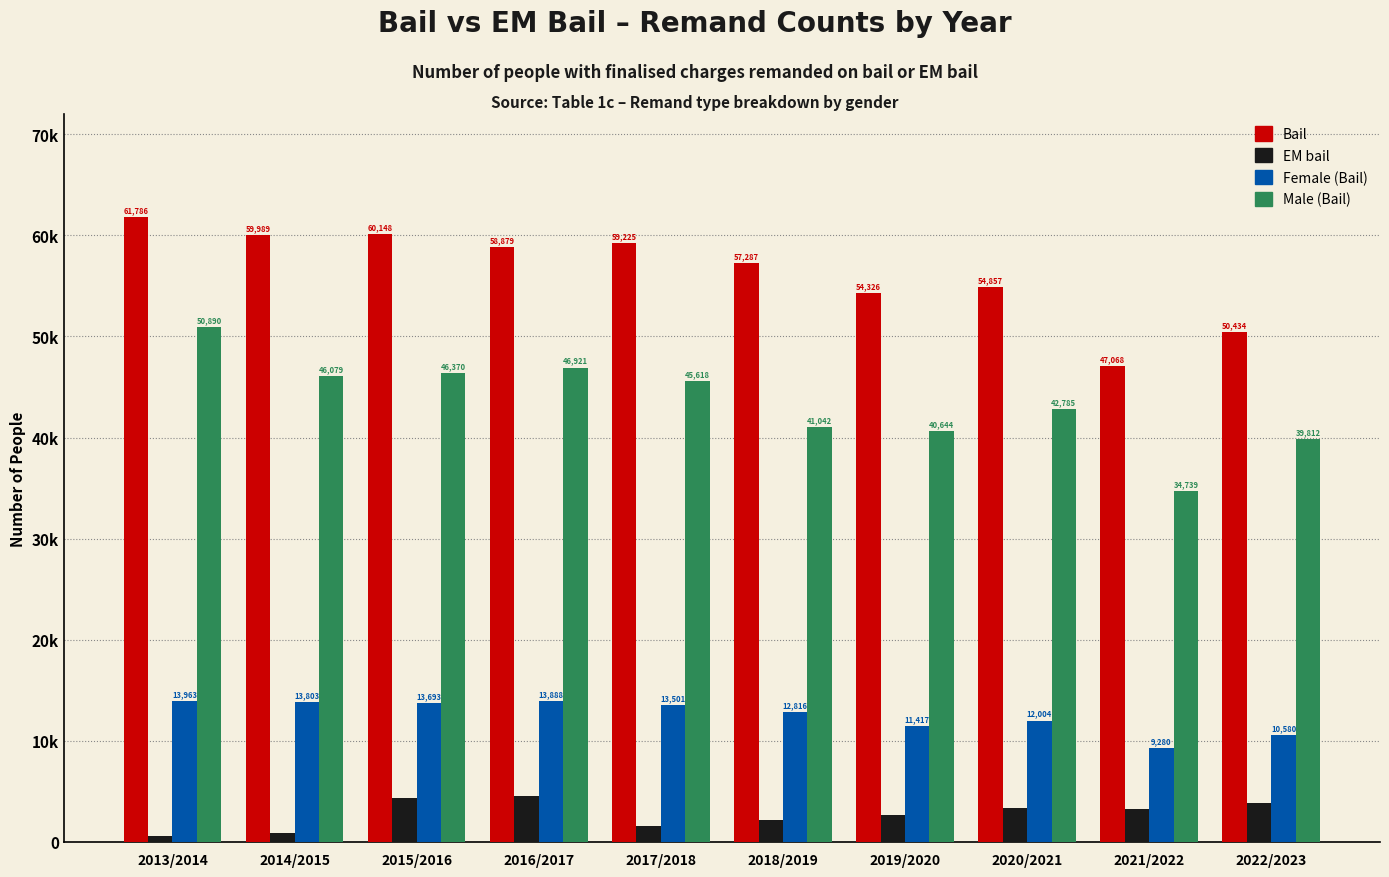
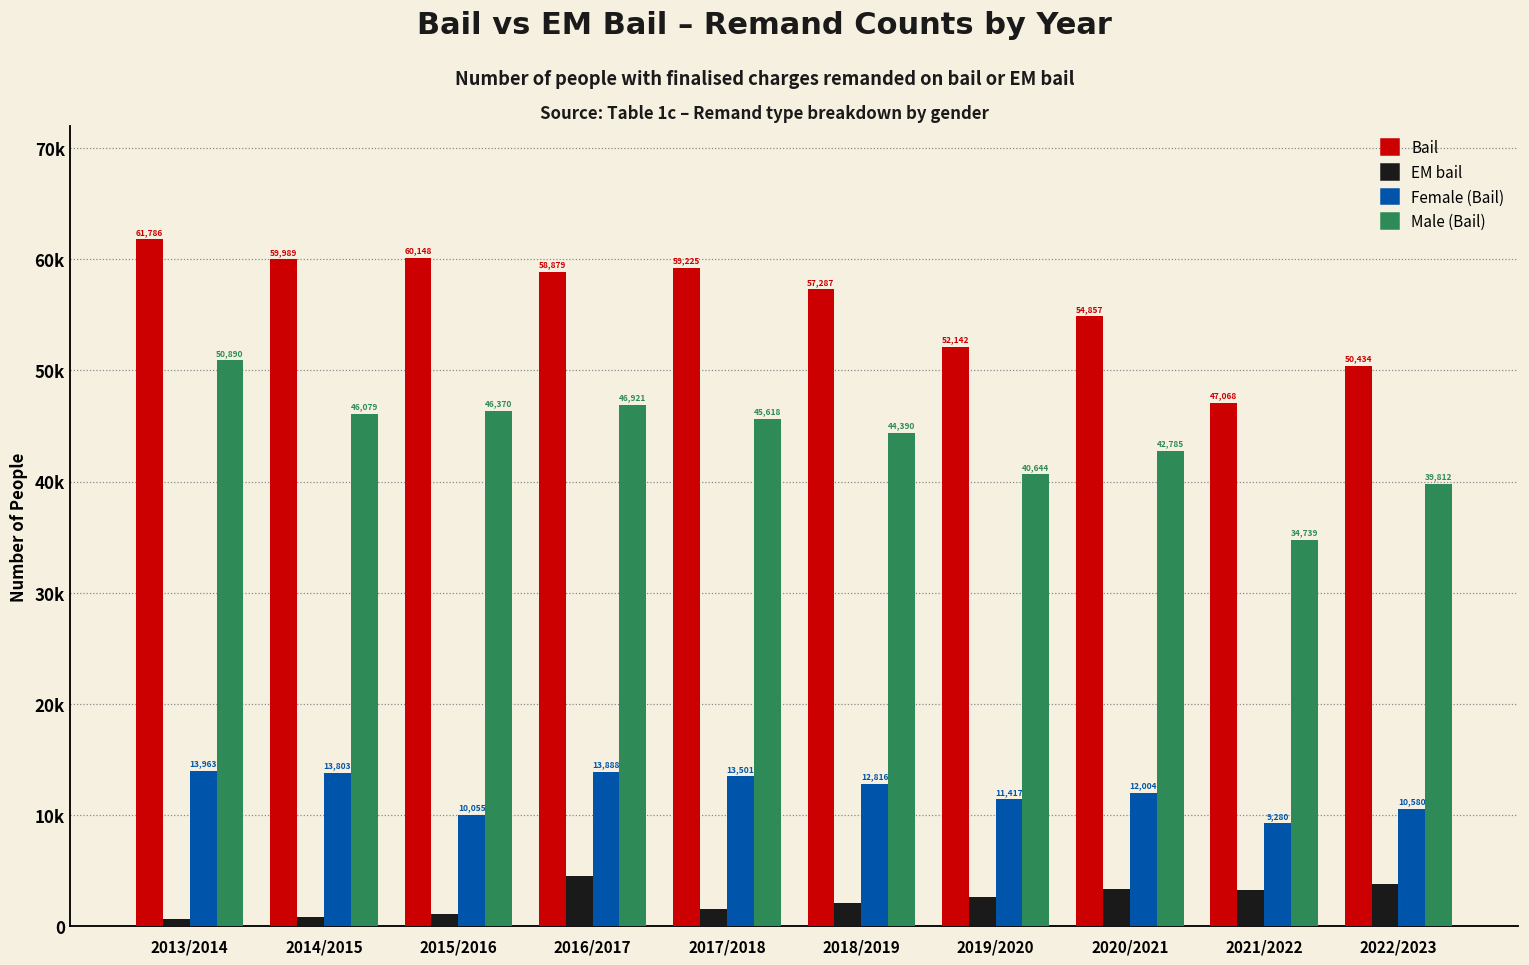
EM bail, 2015/2016: 4400 -> 1100
Female (Bail), 2015/2016: 13,693 -> 10,055
Male (Bail), 2018/2019: 41,042 -> 44,390
Bail, 2019/2020: 54,326 -> 52,142
